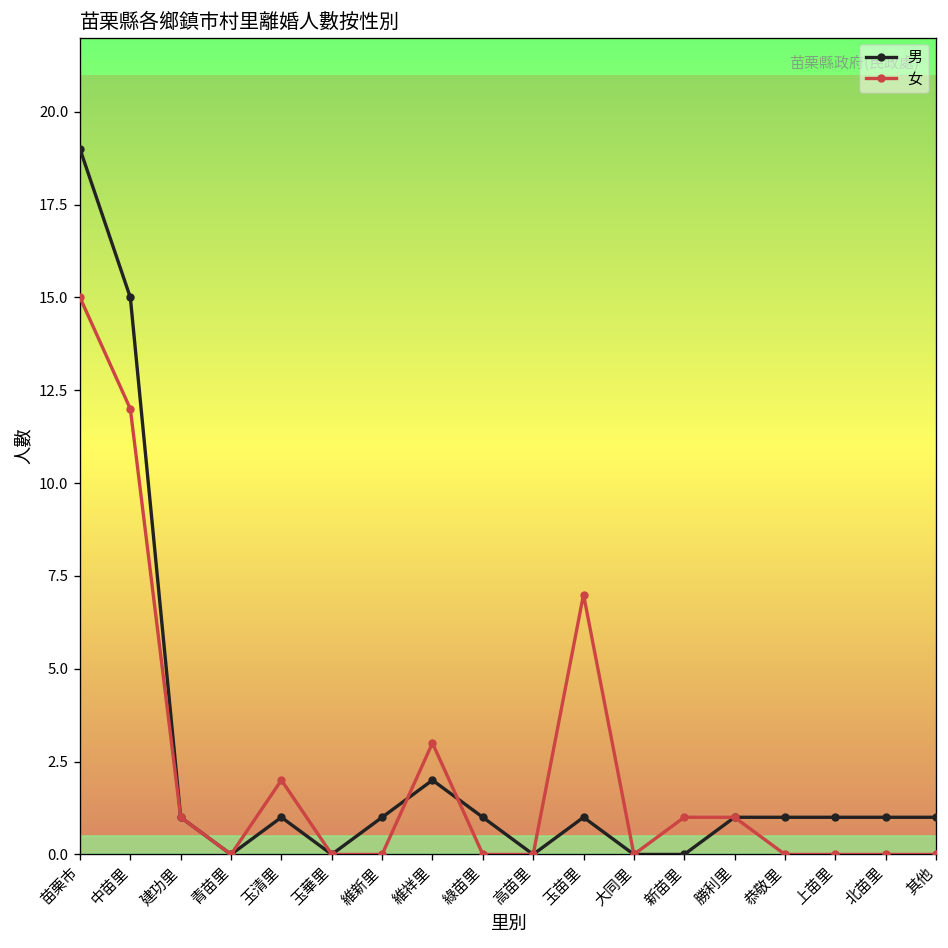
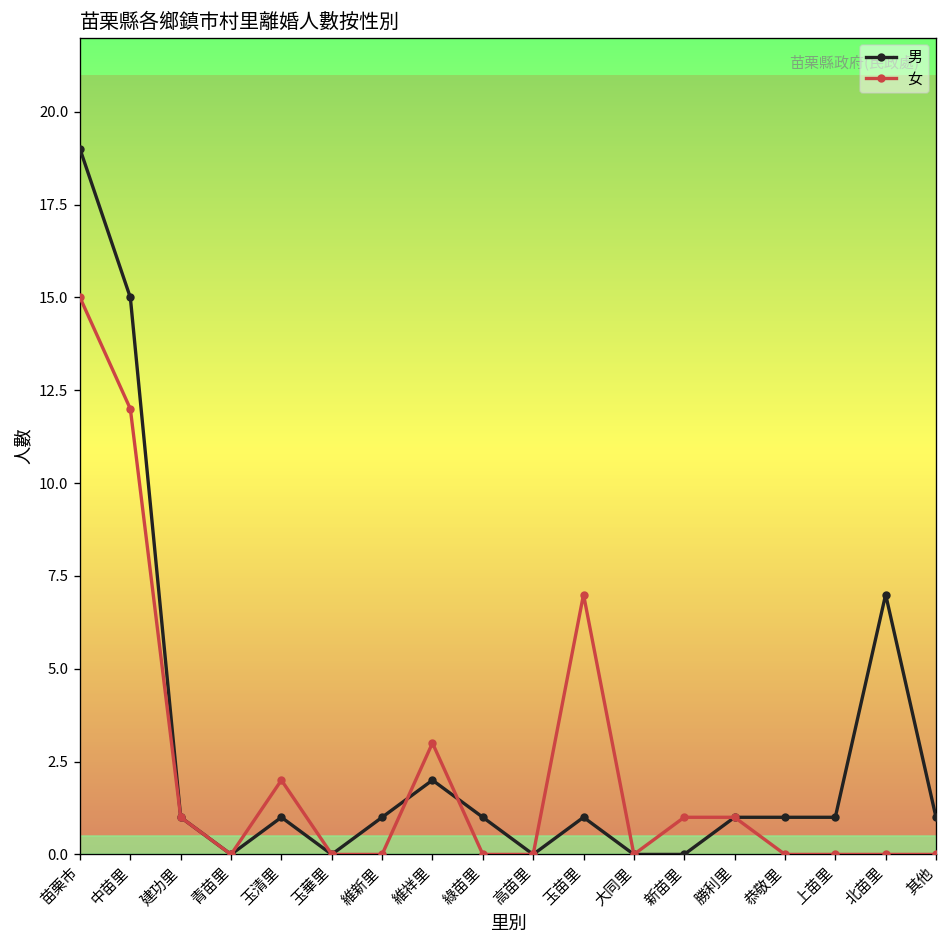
男, 北苗里: 1 -> 7
